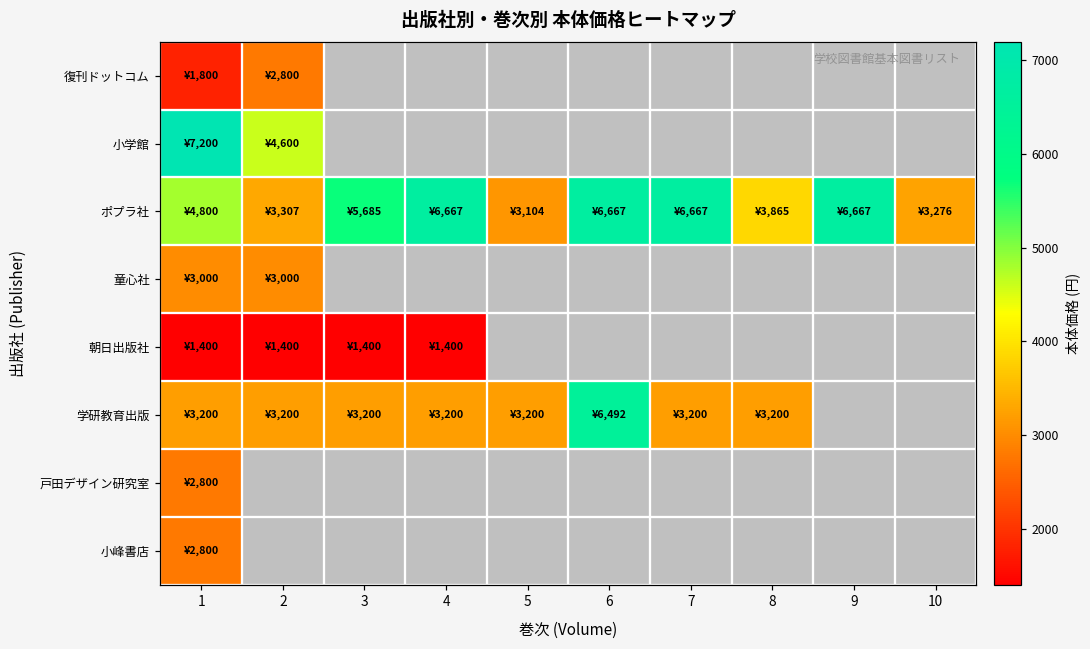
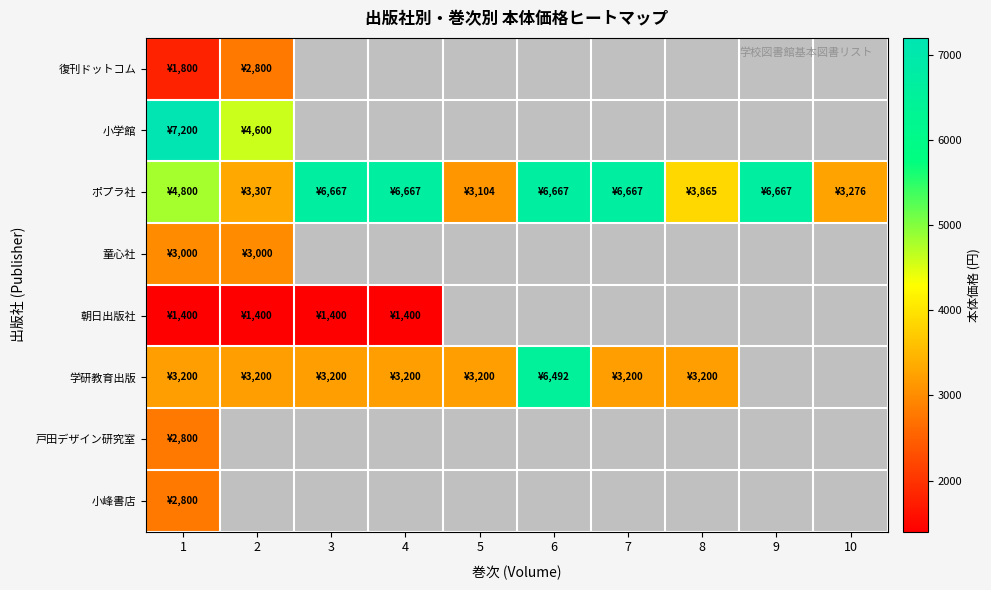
ポプラ社, 3: ¥5,685 -> ¥6,667
